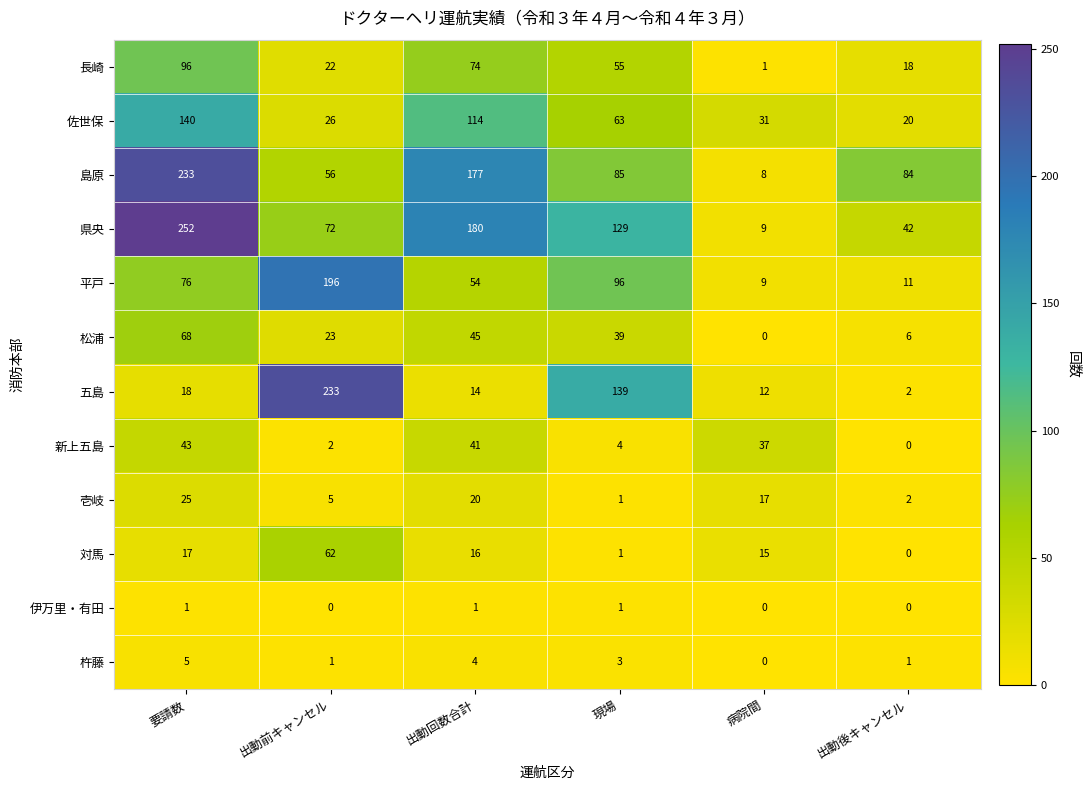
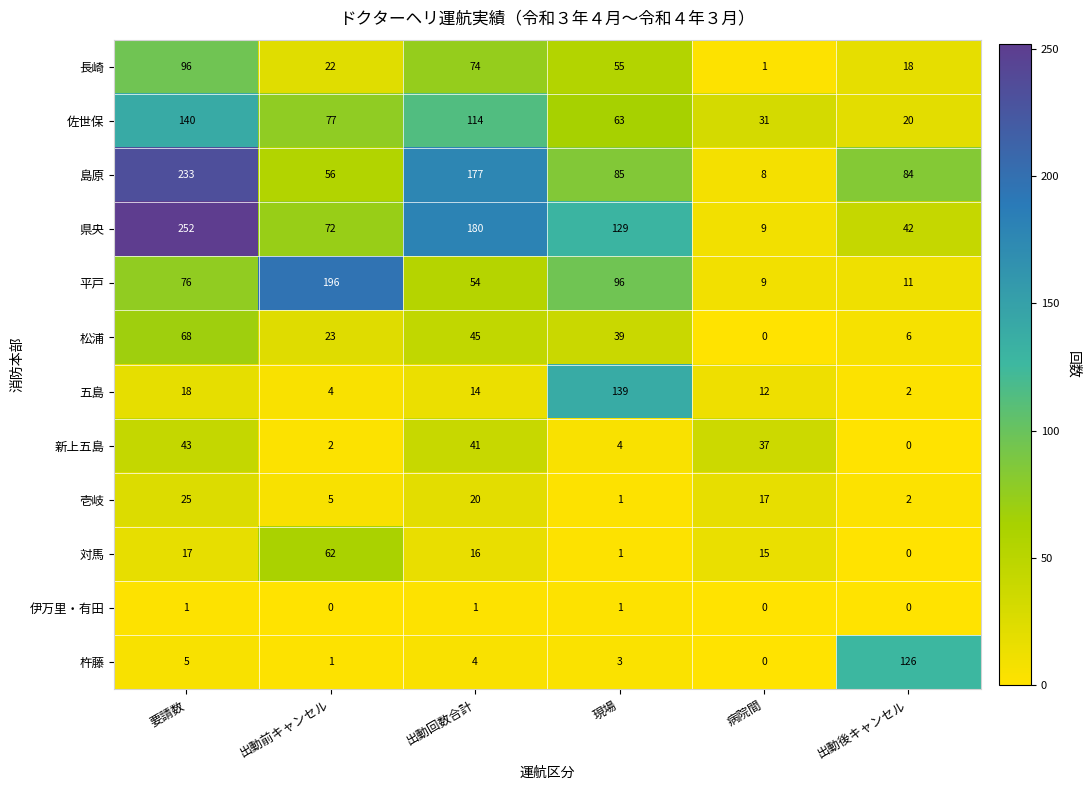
佐世保, 出動前キャンセル: 26 -> 77
五島, 出動前キャンセル: 233 -> 4
杵藤, 出動後キャンセル: 1 -> 126
